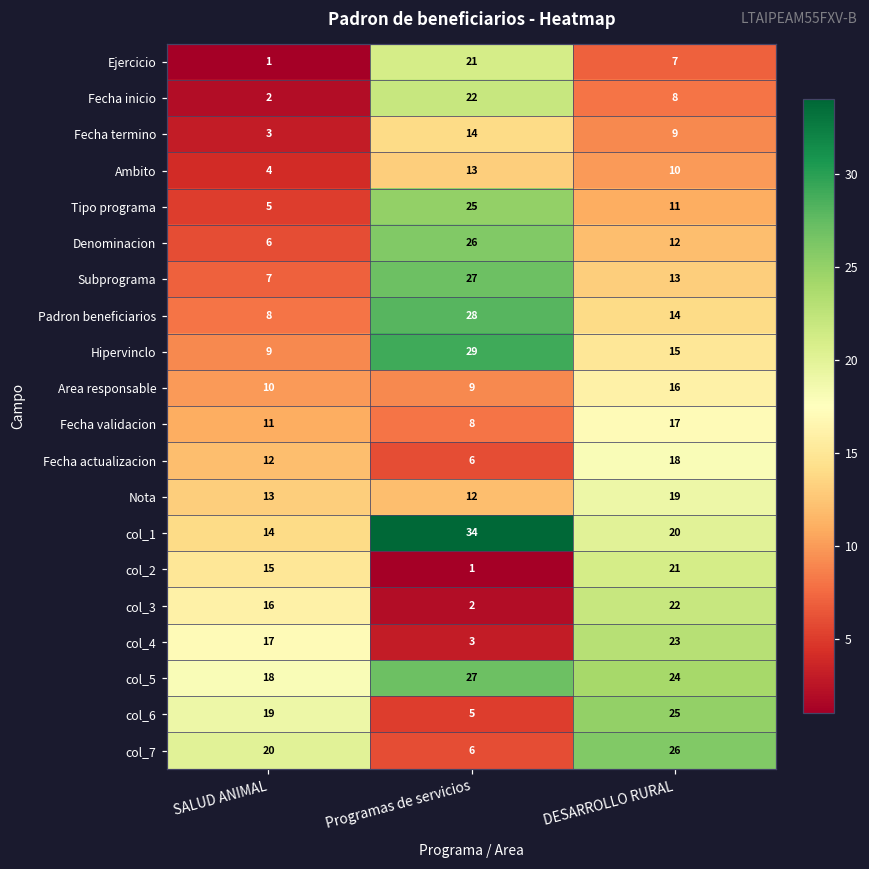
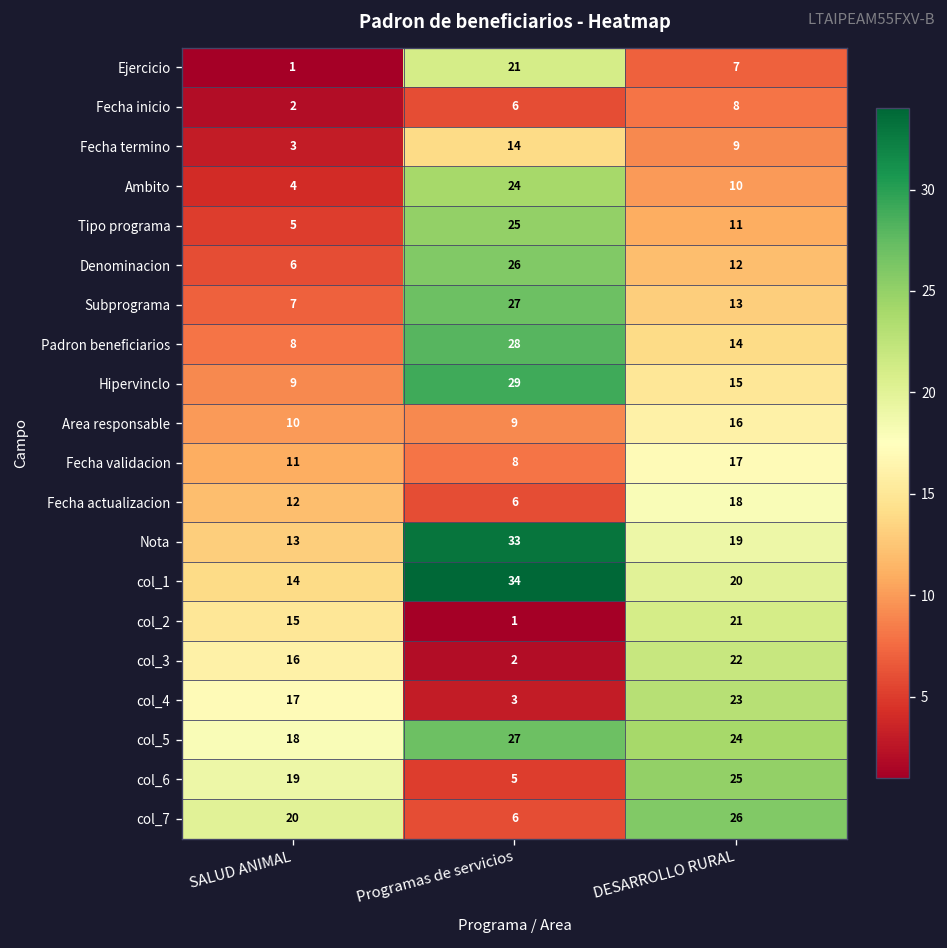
Fecha inicio, Programas de servicios: 22 -> 6
Ambito, Programas de servicios: 13 -> 24
Nota, Programas de servicios: 12 -> 33
